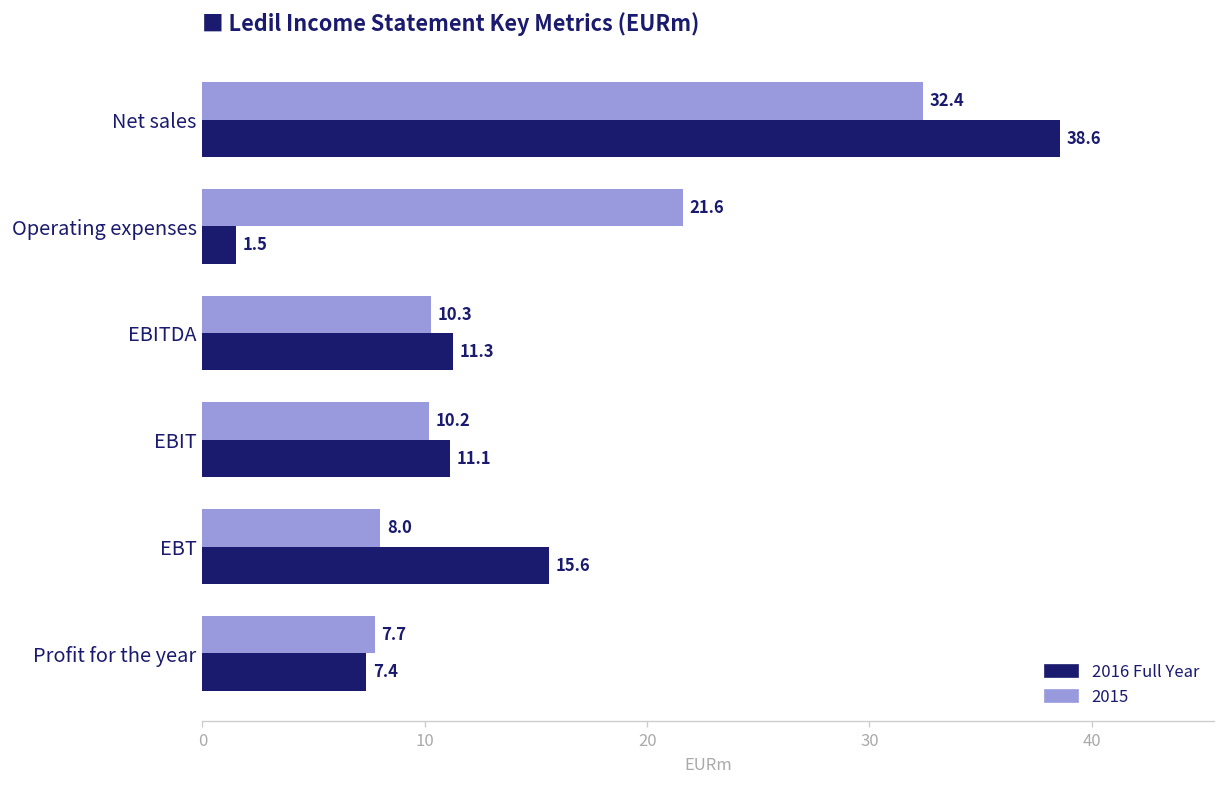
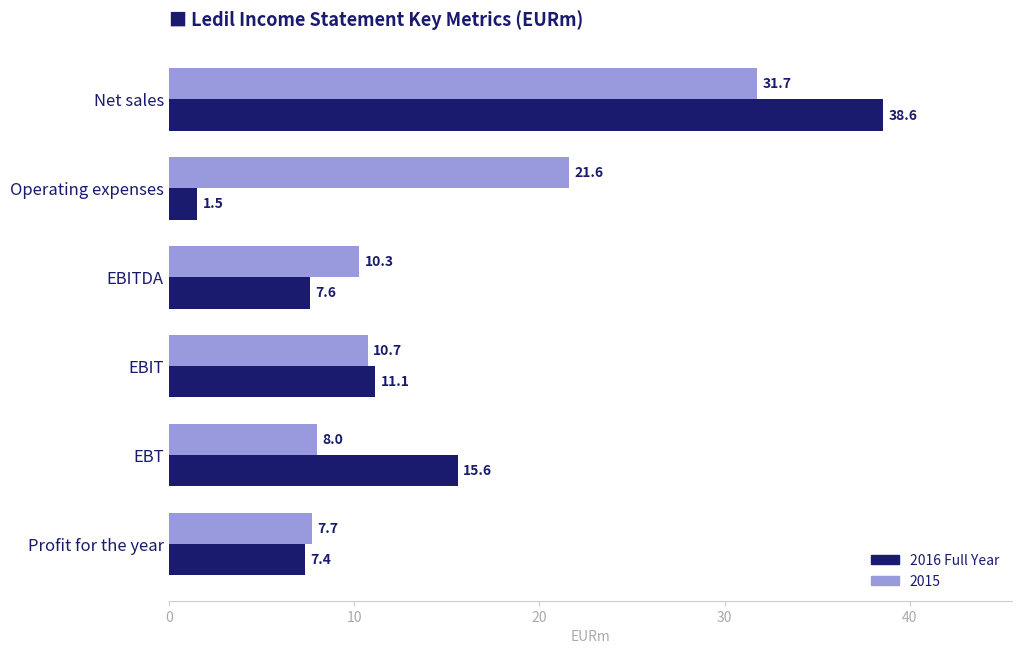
2015, Net sales: 32.4 -> 31.7
2016 Full Year, EBITDA: 11.3 -> 7.6
2015, EBIT: 10.2 -> 10.7
